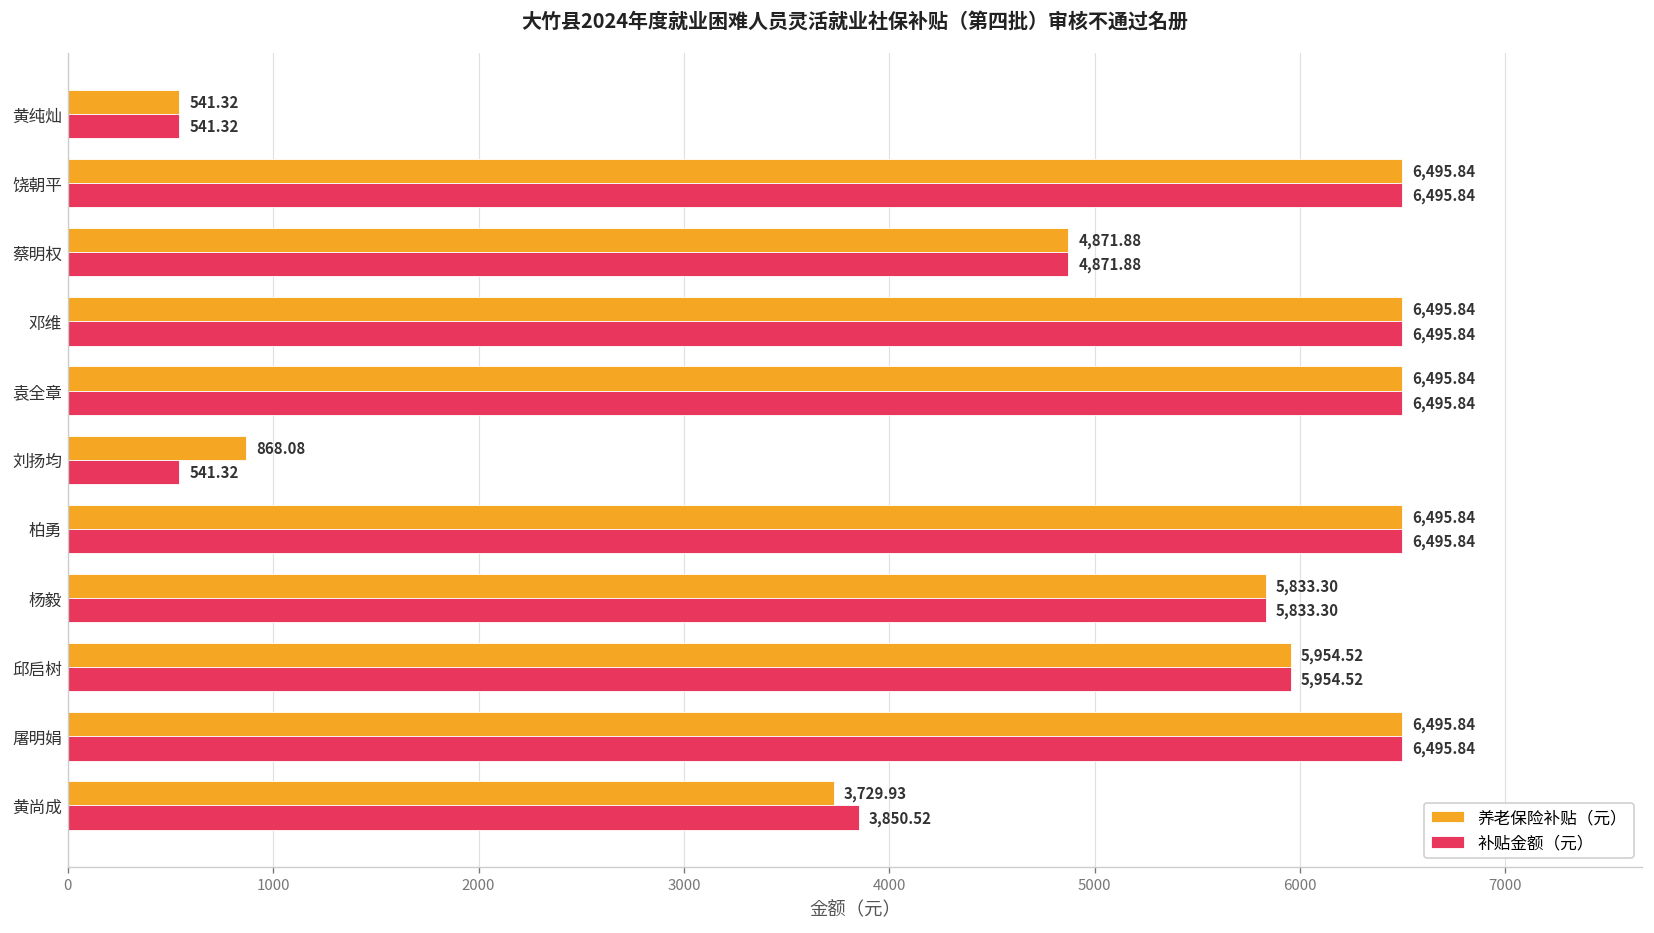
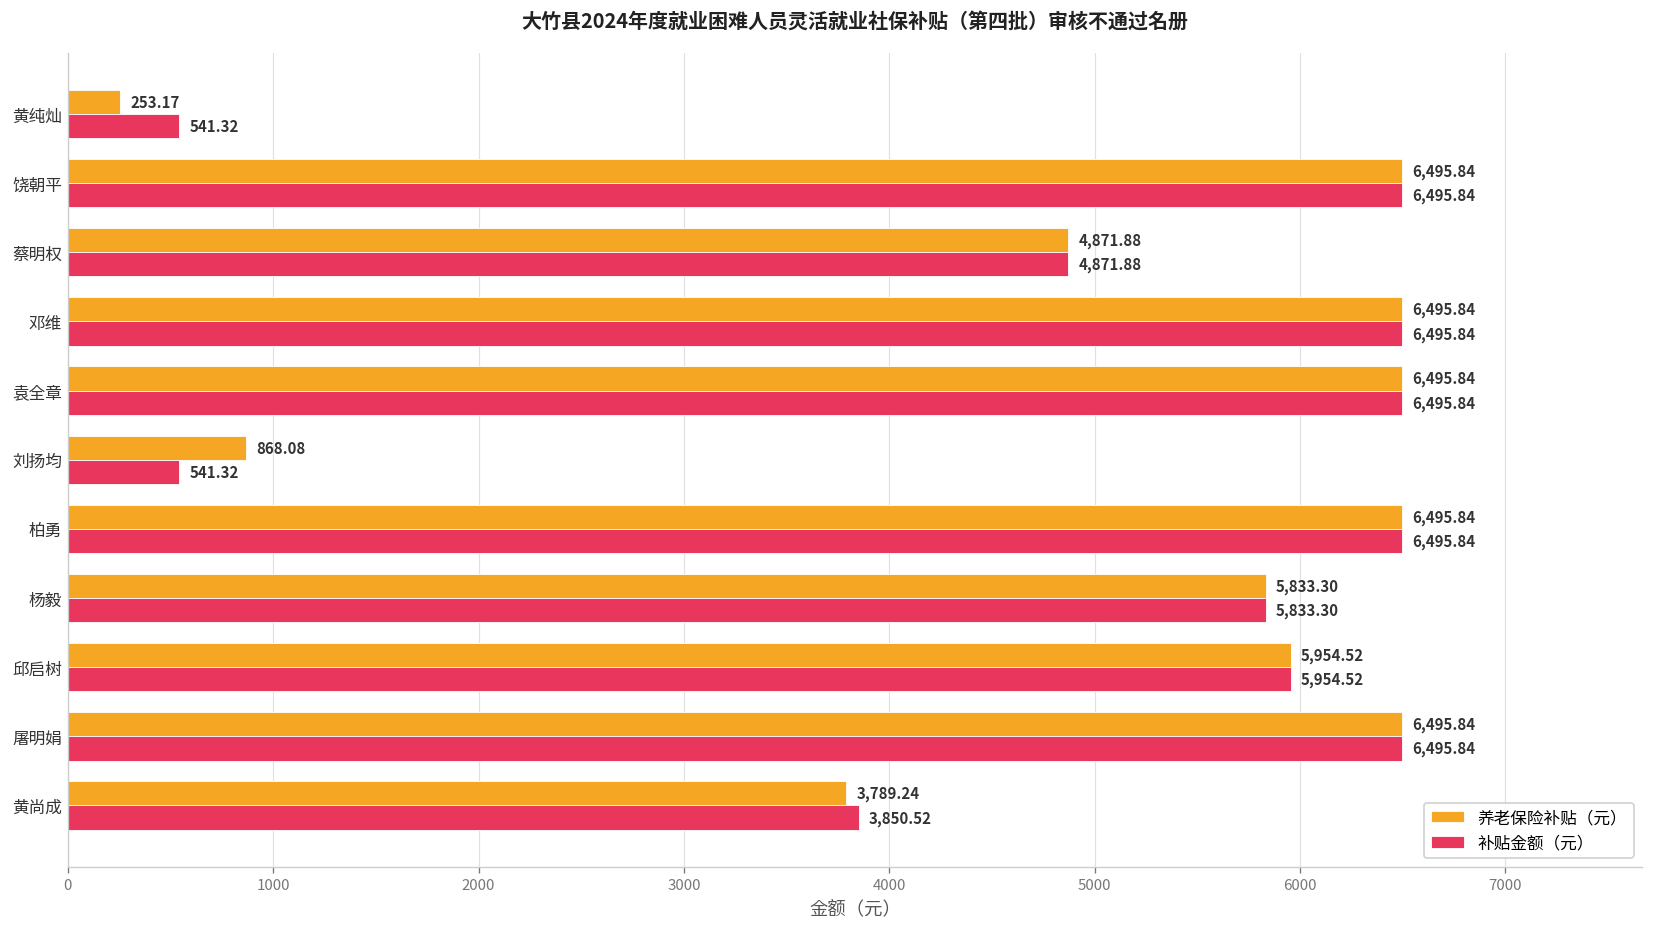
养老保险补贴（元）, 黄纯灿: 541.32 -> 253.17
养老保险补贴（元）, 黄尚成: 3,729.93 -> 3,789.24
